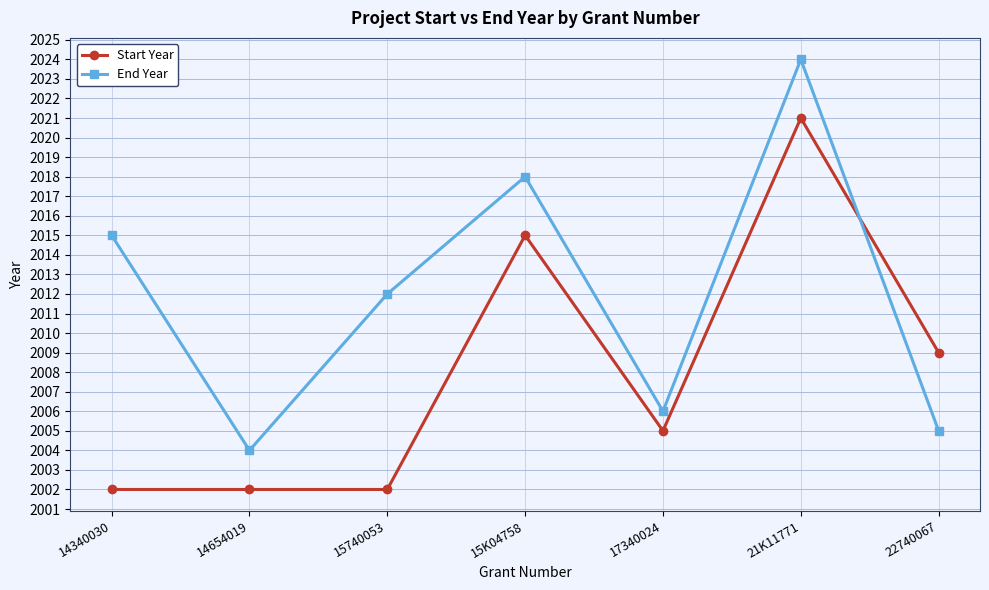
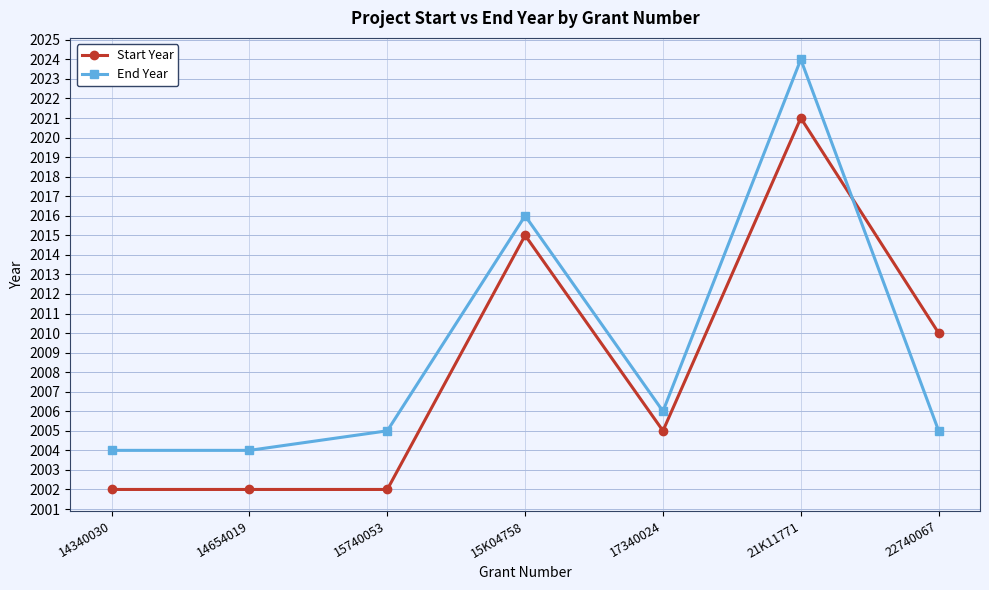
End Year, 14340030: 2015 -> 2004
End Year, 15740053: 2012 -> 2005
End Year, 15K04758: 2018 -> 2016
Start Year, 22740067: 2009 -> 2010
